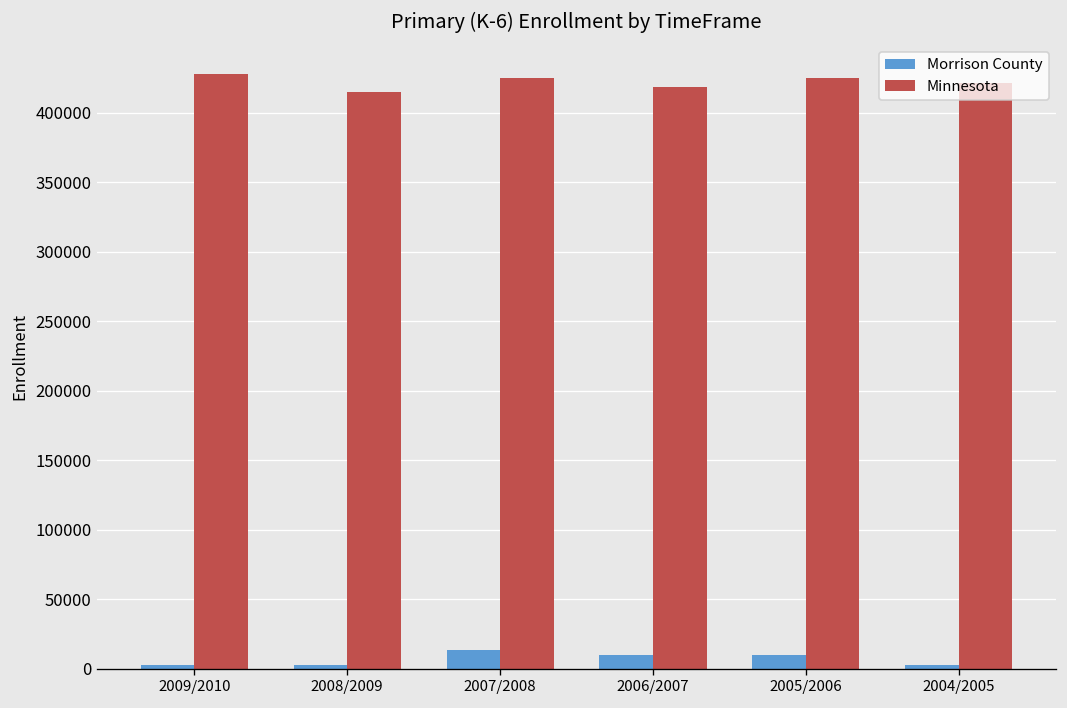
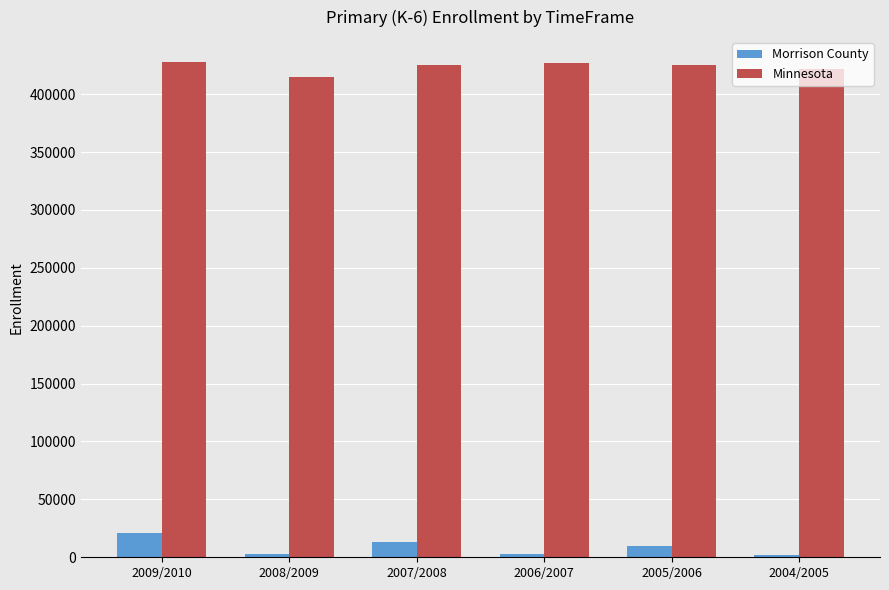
Morrison County, 2009/2010: 3000 -> 21000
Morrison County, 2006/2007: 10000 -> 2000
Minnesota, 2006/2007: 419000 -> 427000
